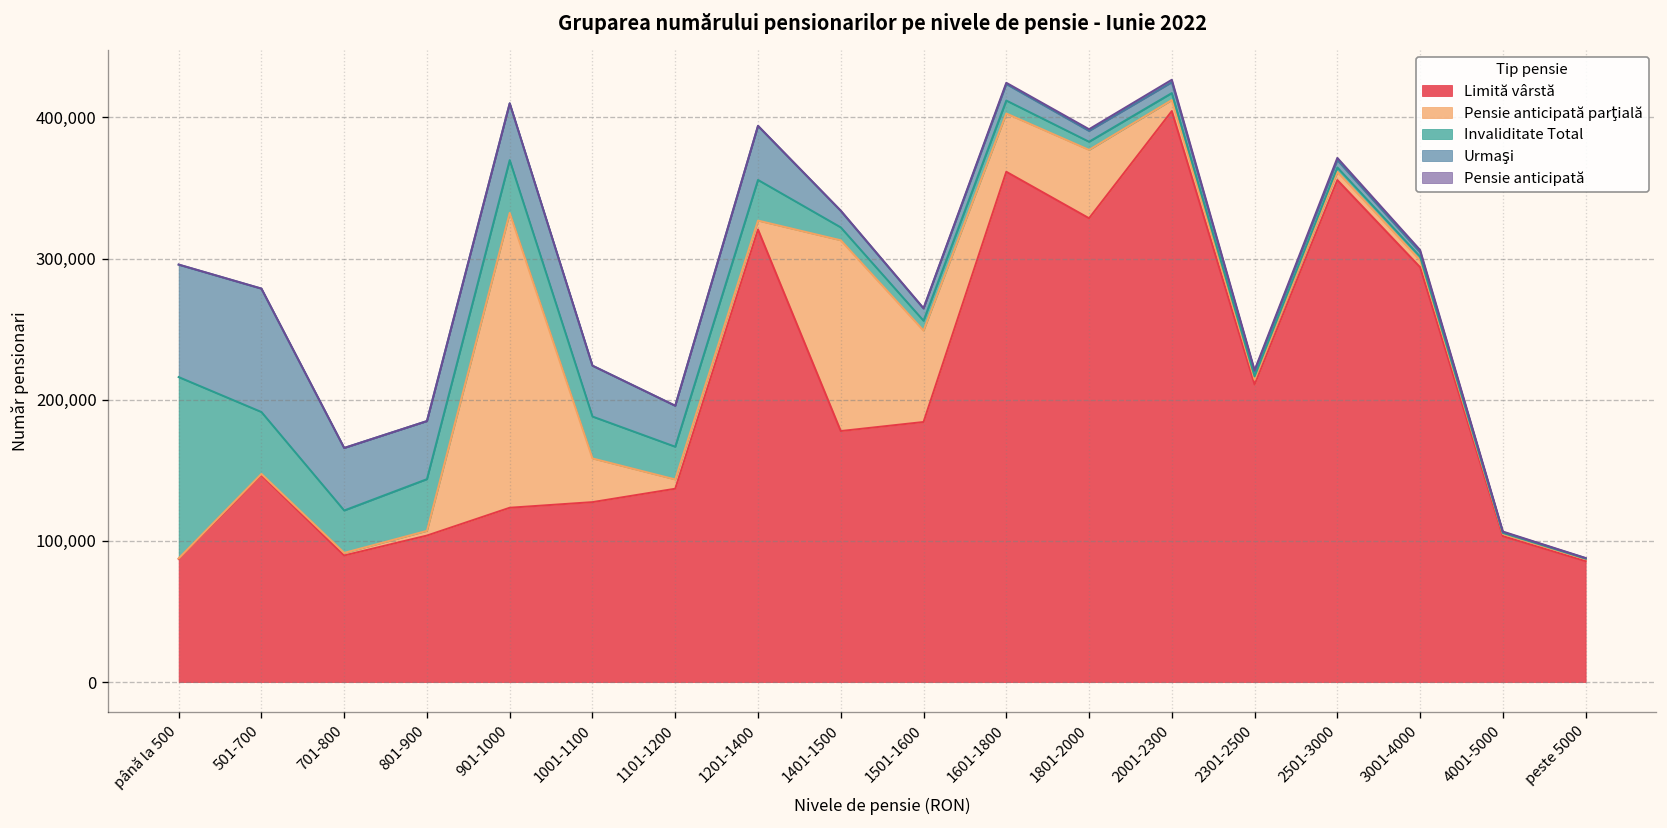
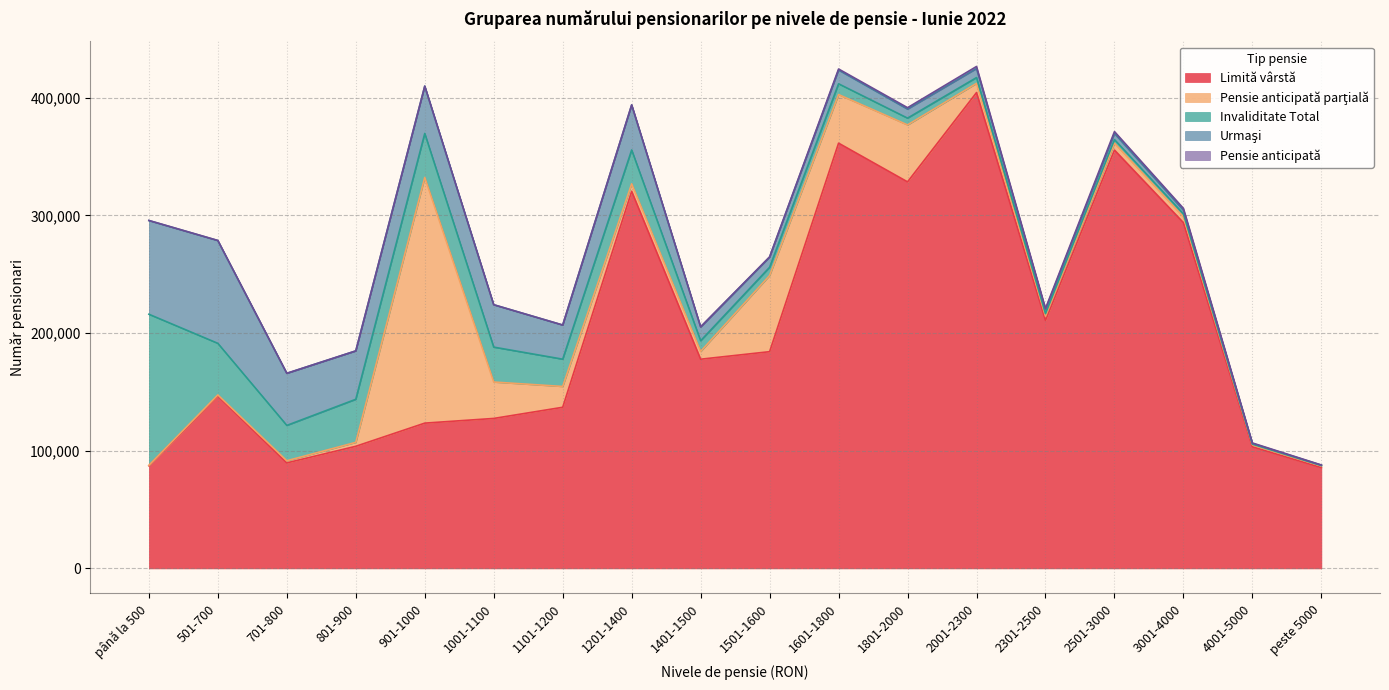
Pensie anticipată parţială, 1101-1200: 7,000 -> 18,000
Pensie anticipată parţială, 1401-1500: 135,000 -> 7,000
